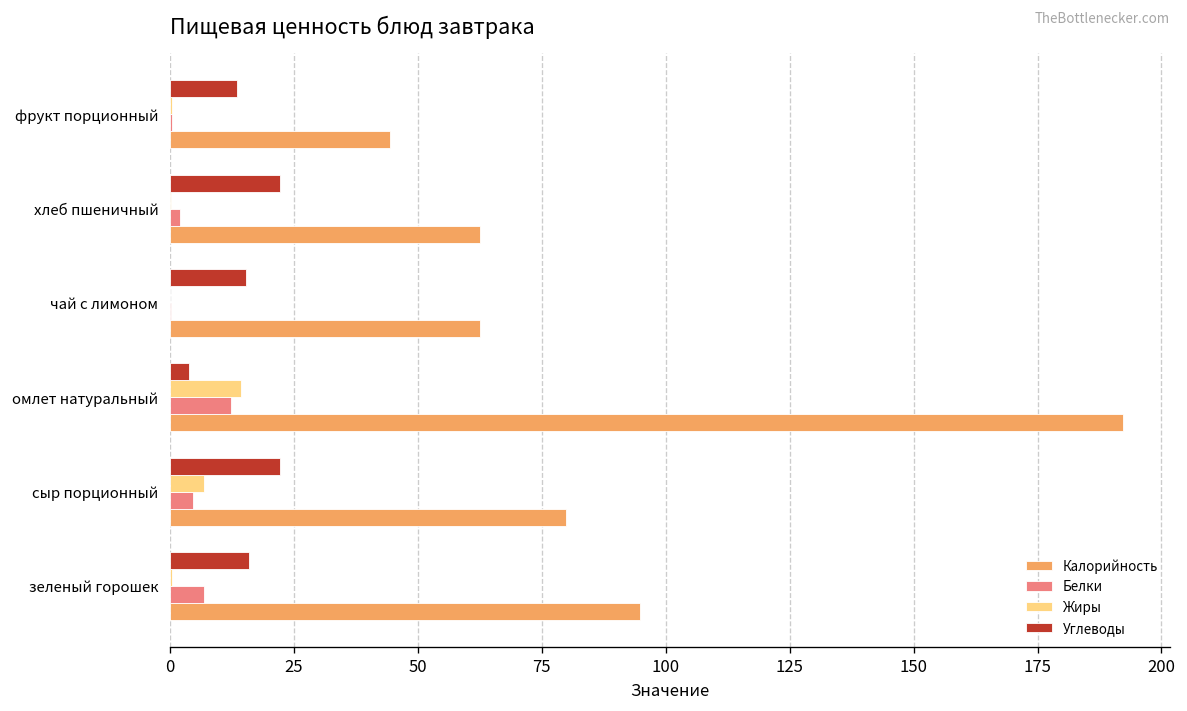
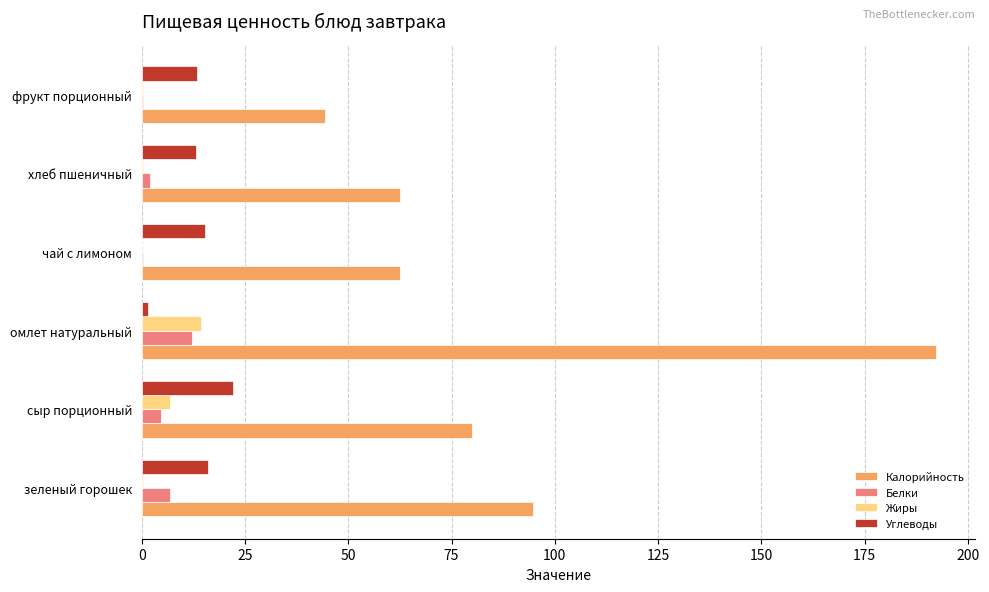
Углеводы, хлеб пшеничный: 22 -> 13
Углеводы, омлет натуральный: 4 -> 2
